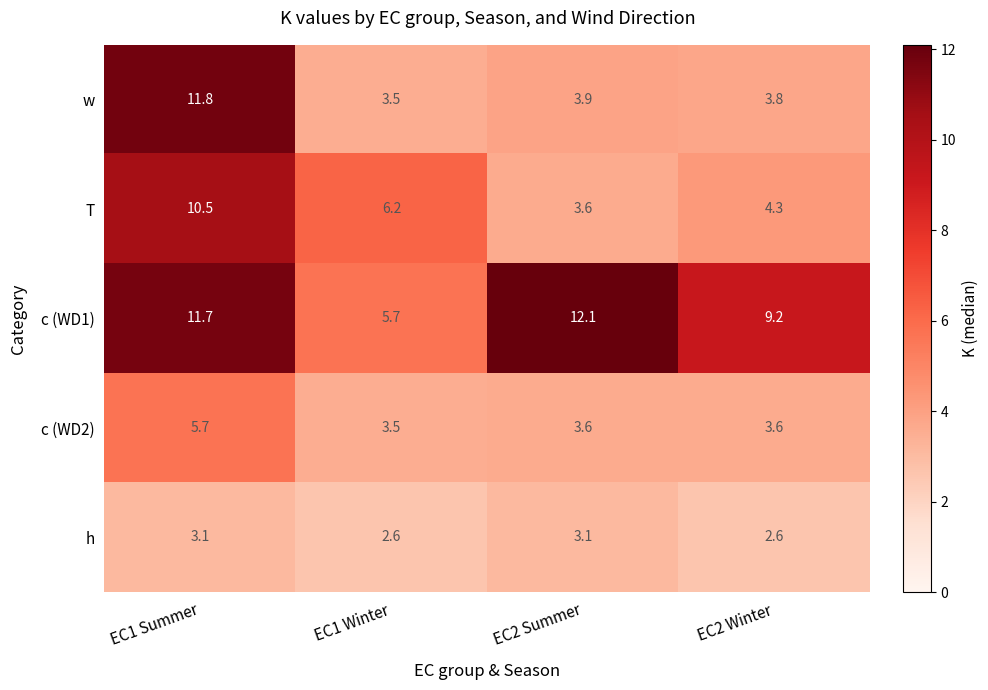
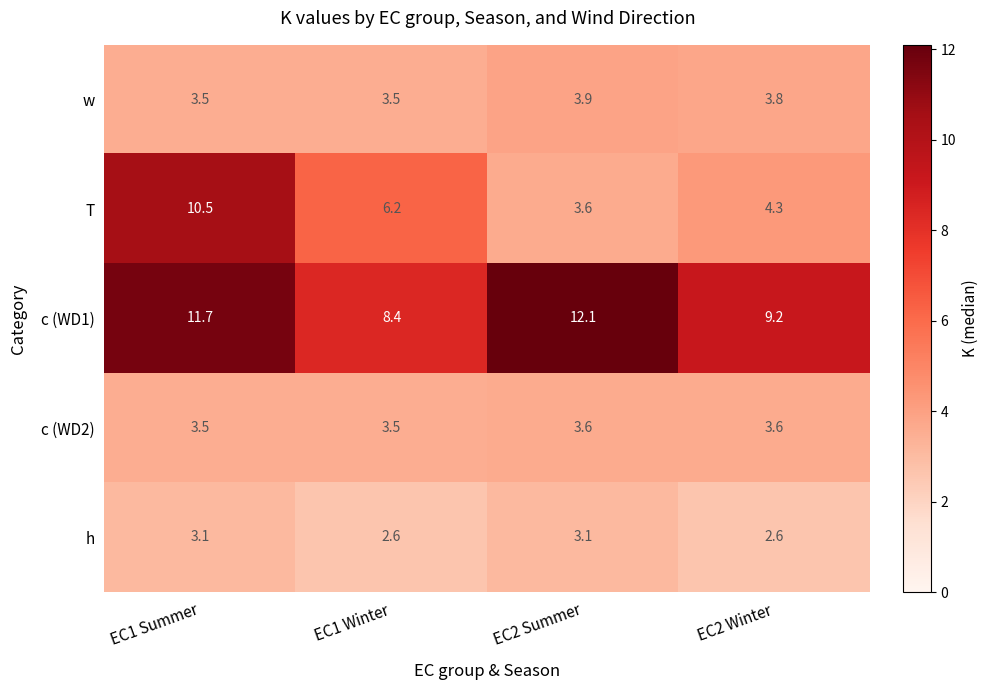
w, EC1 Summer: 11.8 -> 3.5
c (WD1), EC1 Winter: 5.7 -> 8.4
c (WD2), EC1 Summer: 5.7 -> 3.5
